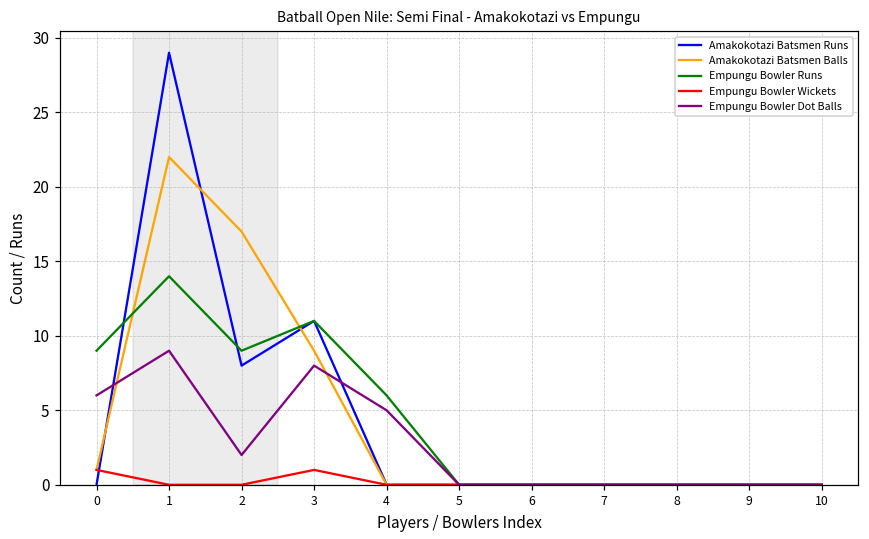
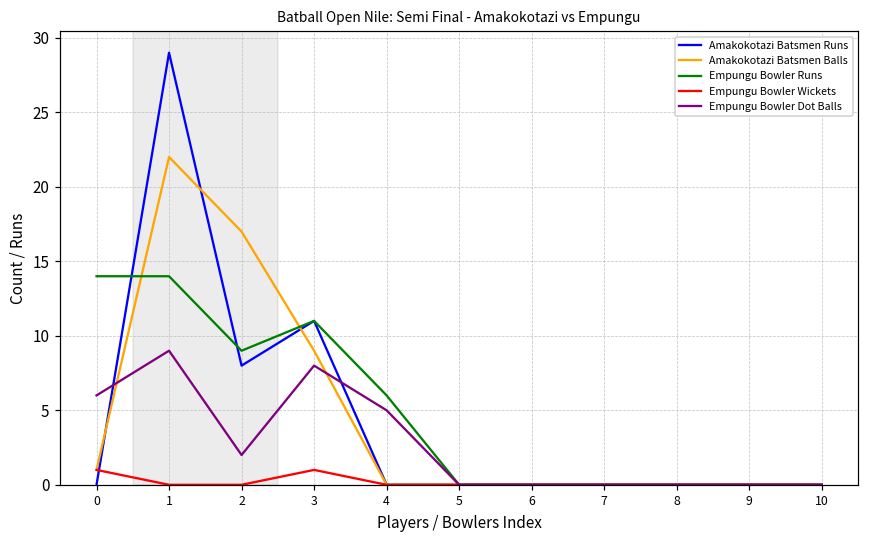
Empungu Bowler Runs, 0: 9 -> 14
